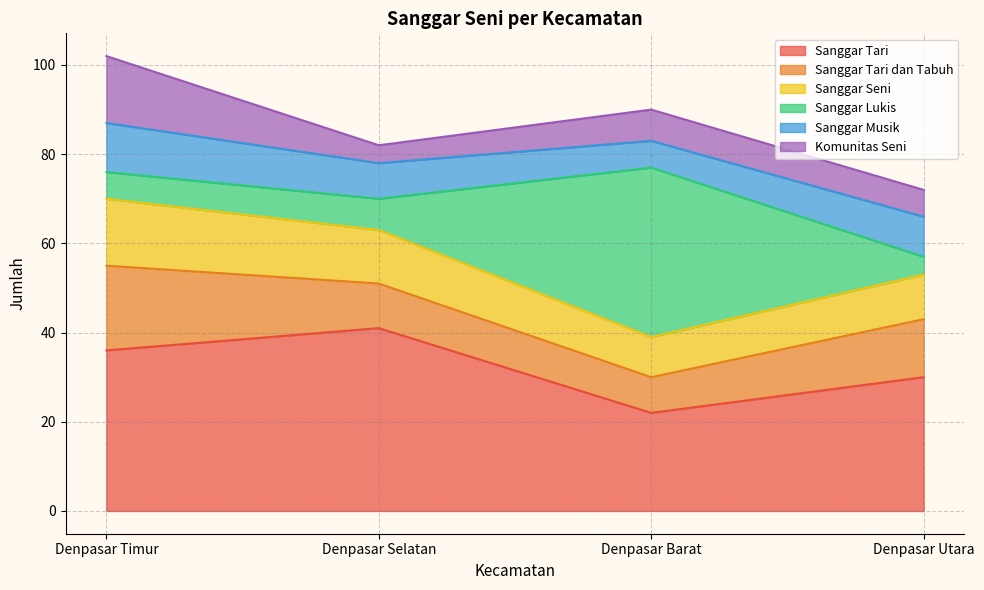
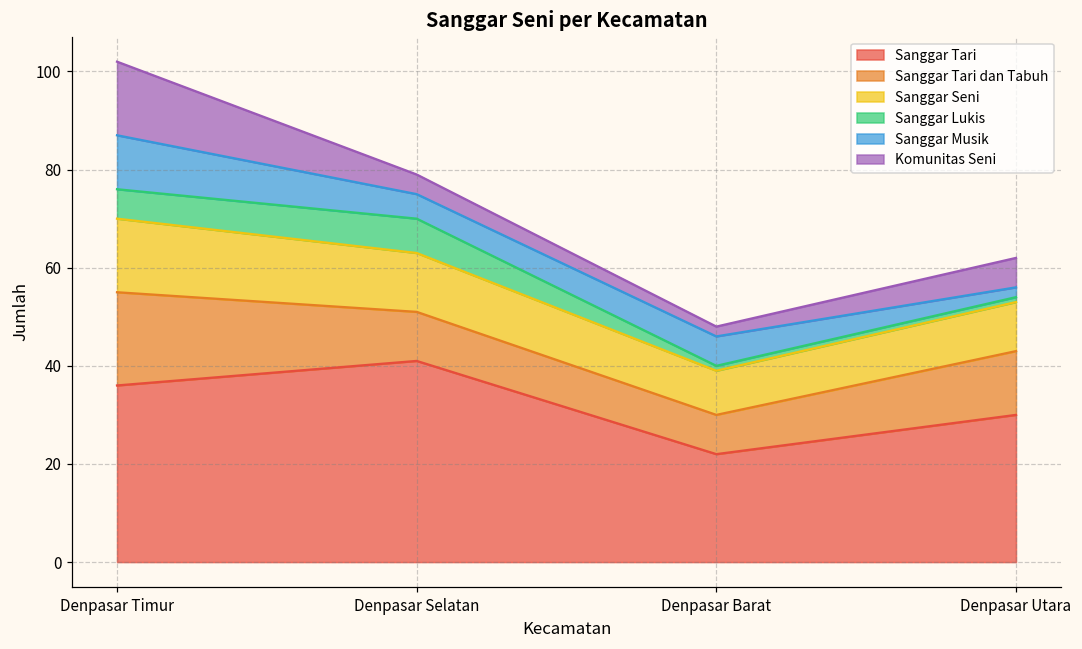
Sanggar Musik, Denpasar Selatan: 8 -> 5
Sanggar Lukis, Denpasar Barat: 38 -> 1
Komunitas Seni, Denpasar Barat: 7 -> 2
Sanggar Lukis, Denpasar Utara: 4 -> 1
Sanggar Musik, Denpasar Utara: 9 -> 2
